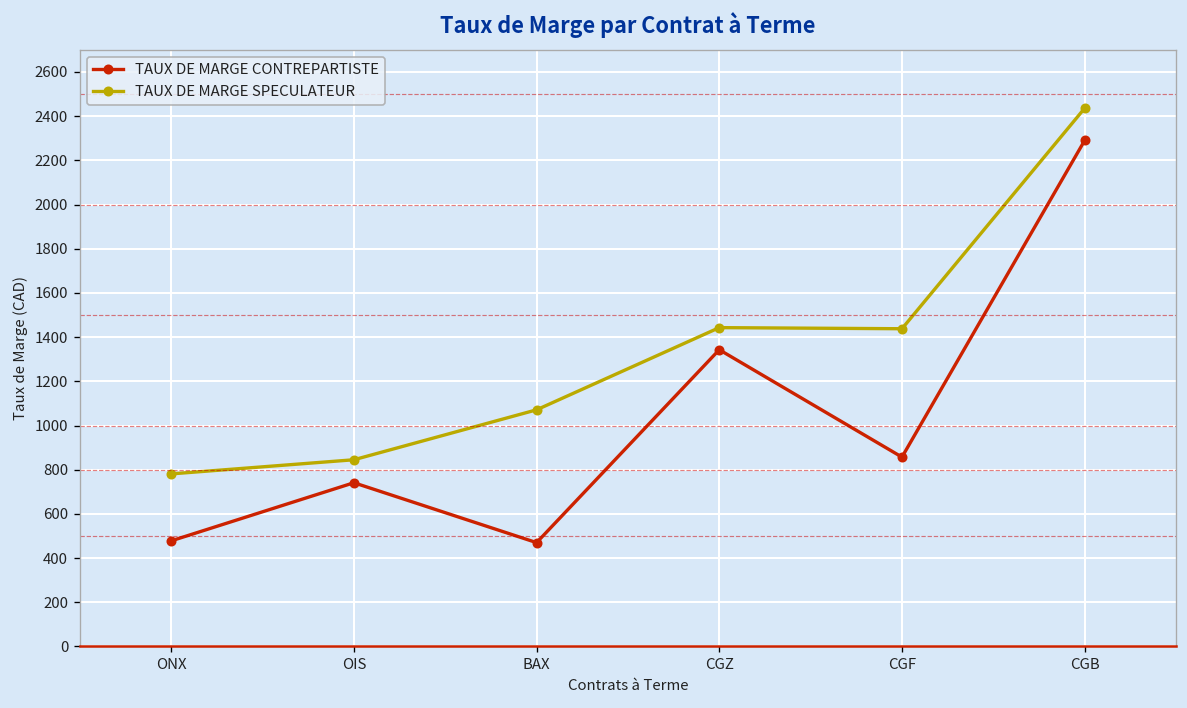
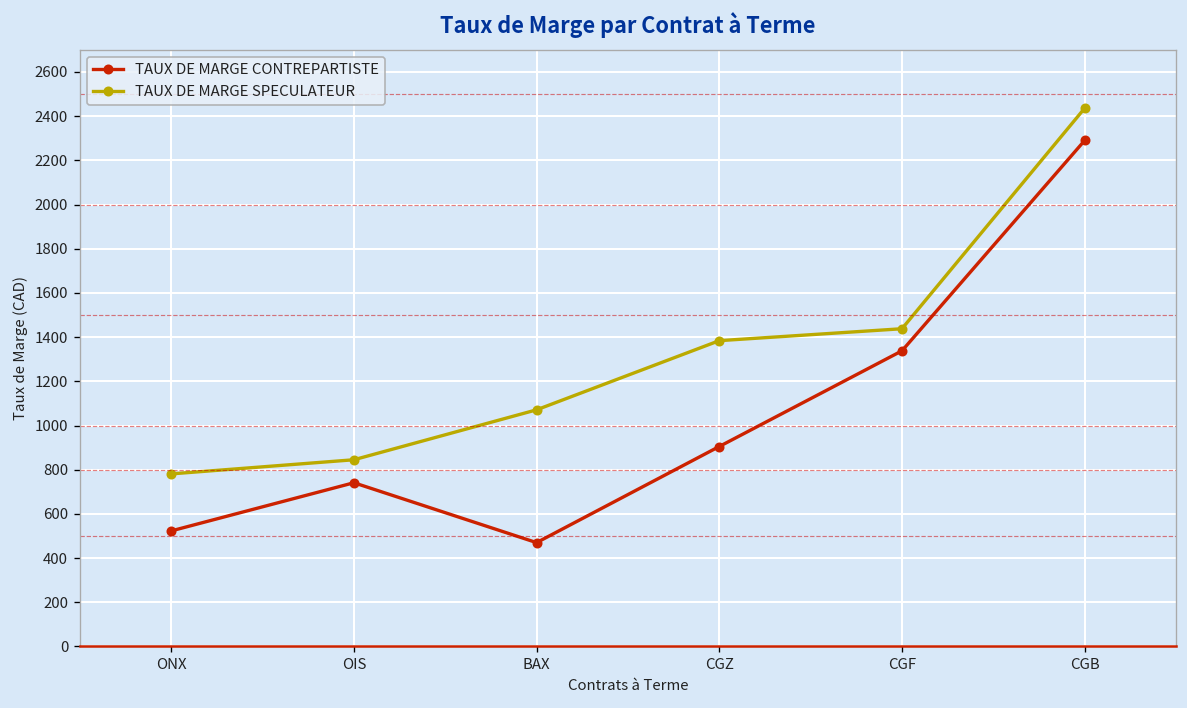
TAUX DE MARGE CONTREPARTISTE, ONX: 480 -> 520
TAUX DE MARGE CONTREPARTISTE, CGZ: 1340 -> 910
TAUX DE MARGE SPECULATEUR, CGZ: 1440 -> 1380
TAUX DE MARGE CONTREPARTISTE, CGF: 860 -> 1340
